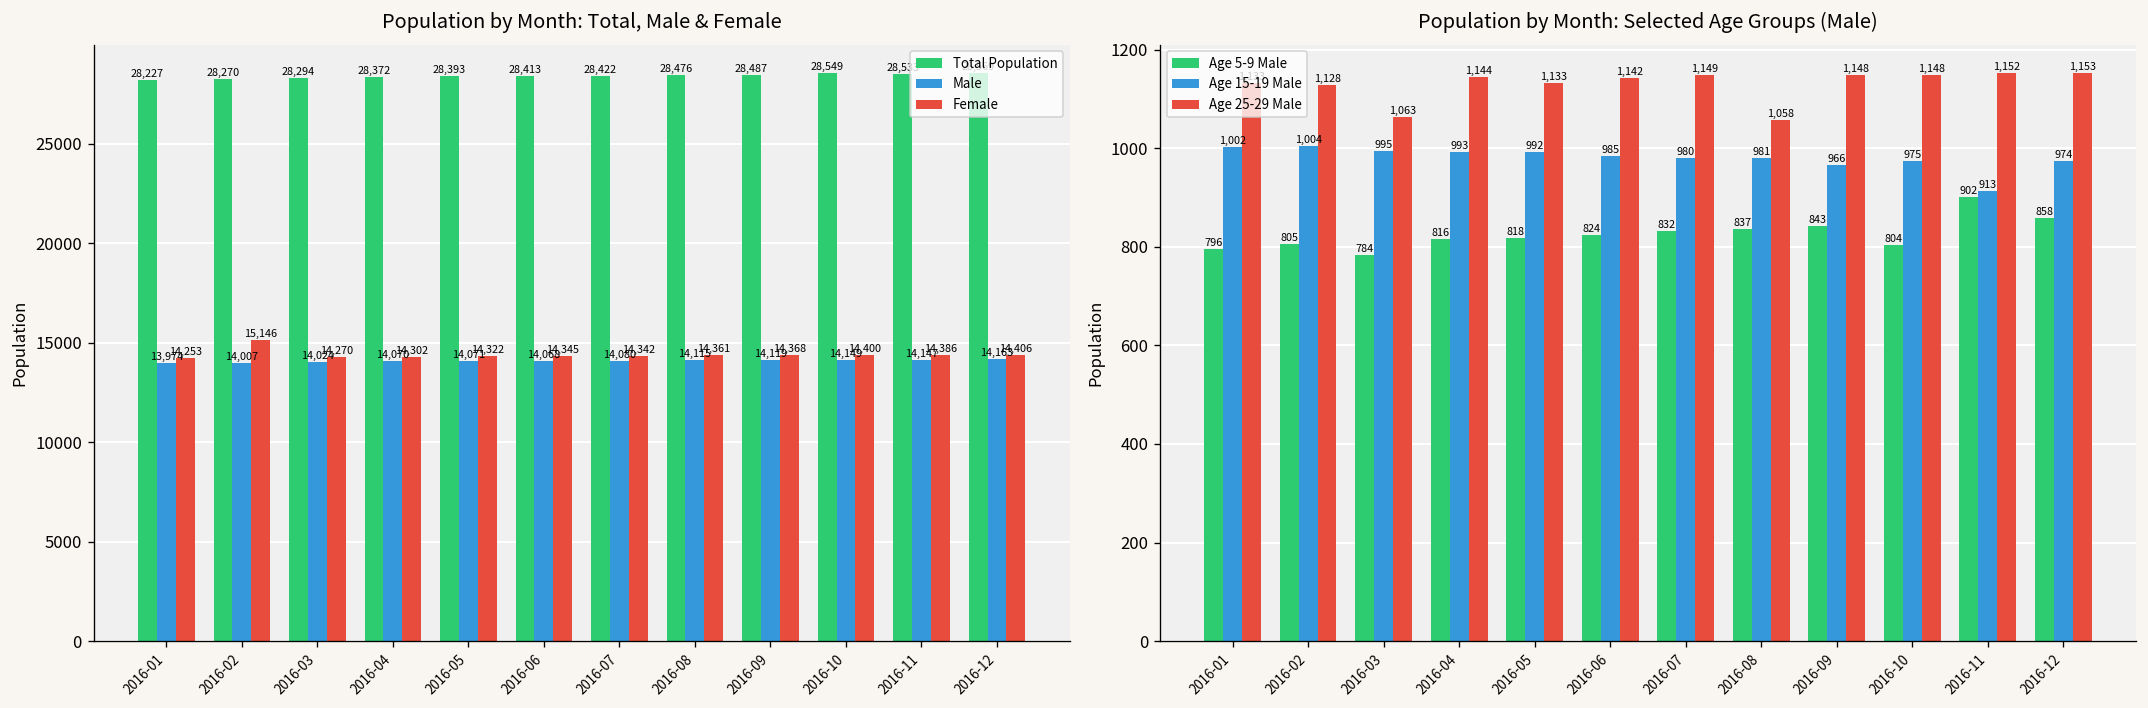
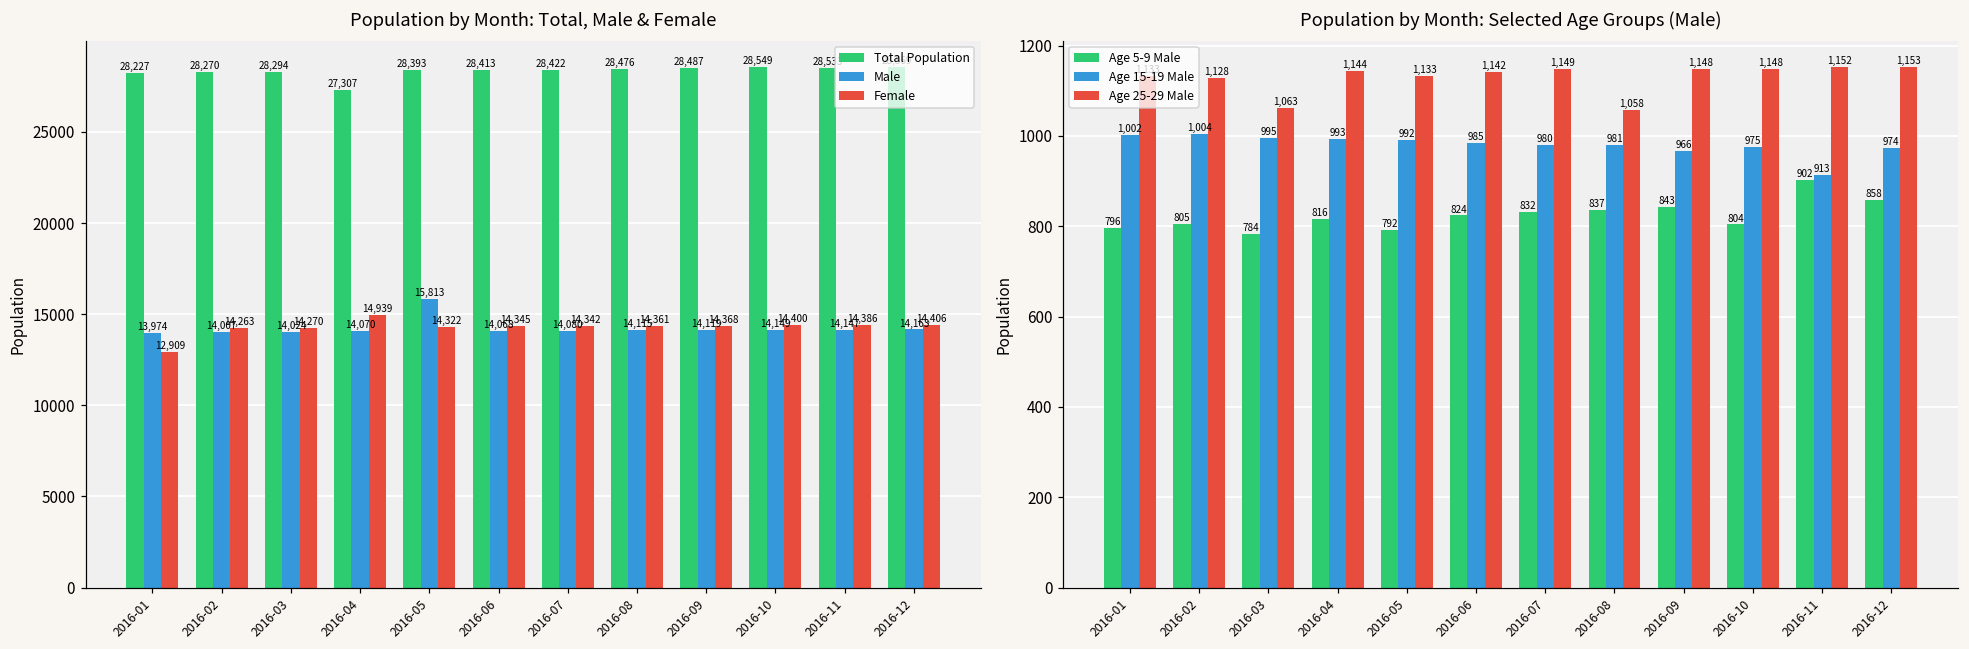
Population by Month: Total, Male & Female, Female, 2016-01: 14,253 -> 12,909
Population by Month: Total, Male & Female, Female, 2016-02: 15,146 -> 14,263
Population by Month: Total, Male & Female, Total Population, 2016-04: 28,372 -> 27,307
Population by Month: Total, Male & Female, Female, 2016-04: 14,302 -> 14,939
Population by Month: Total, Male & Female, Male, 2016-05: 14,071 -> 15,813
Population by Month: Selected Age Groups (Male), Age 5-9 Male, 2016-05: 818 -> 792
